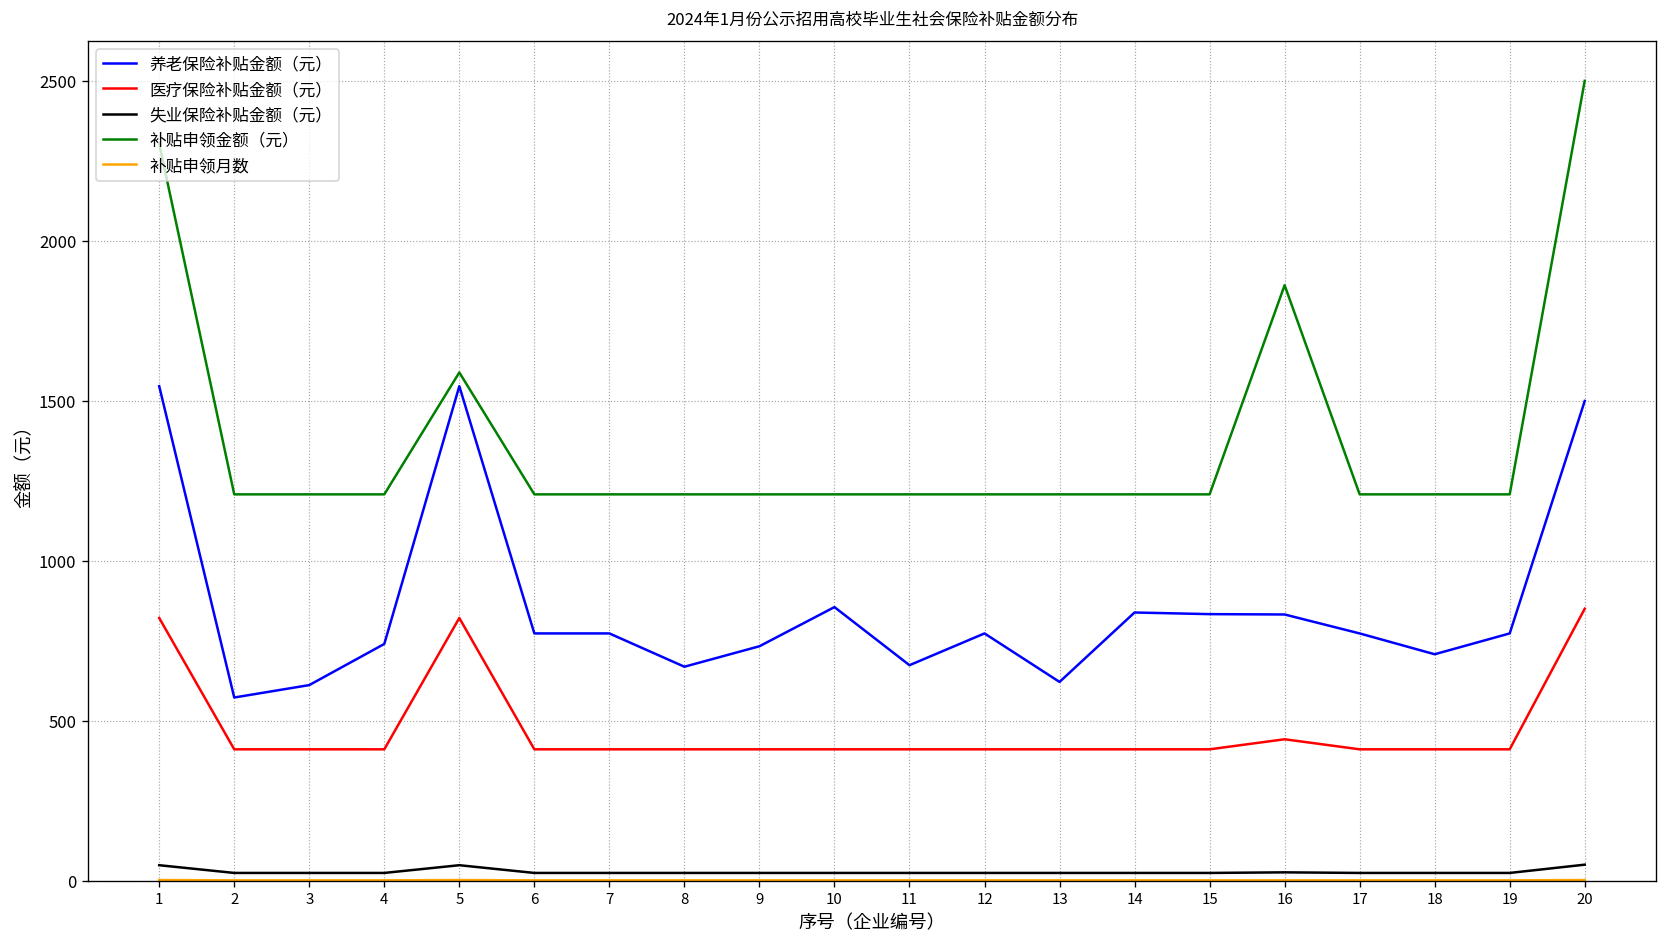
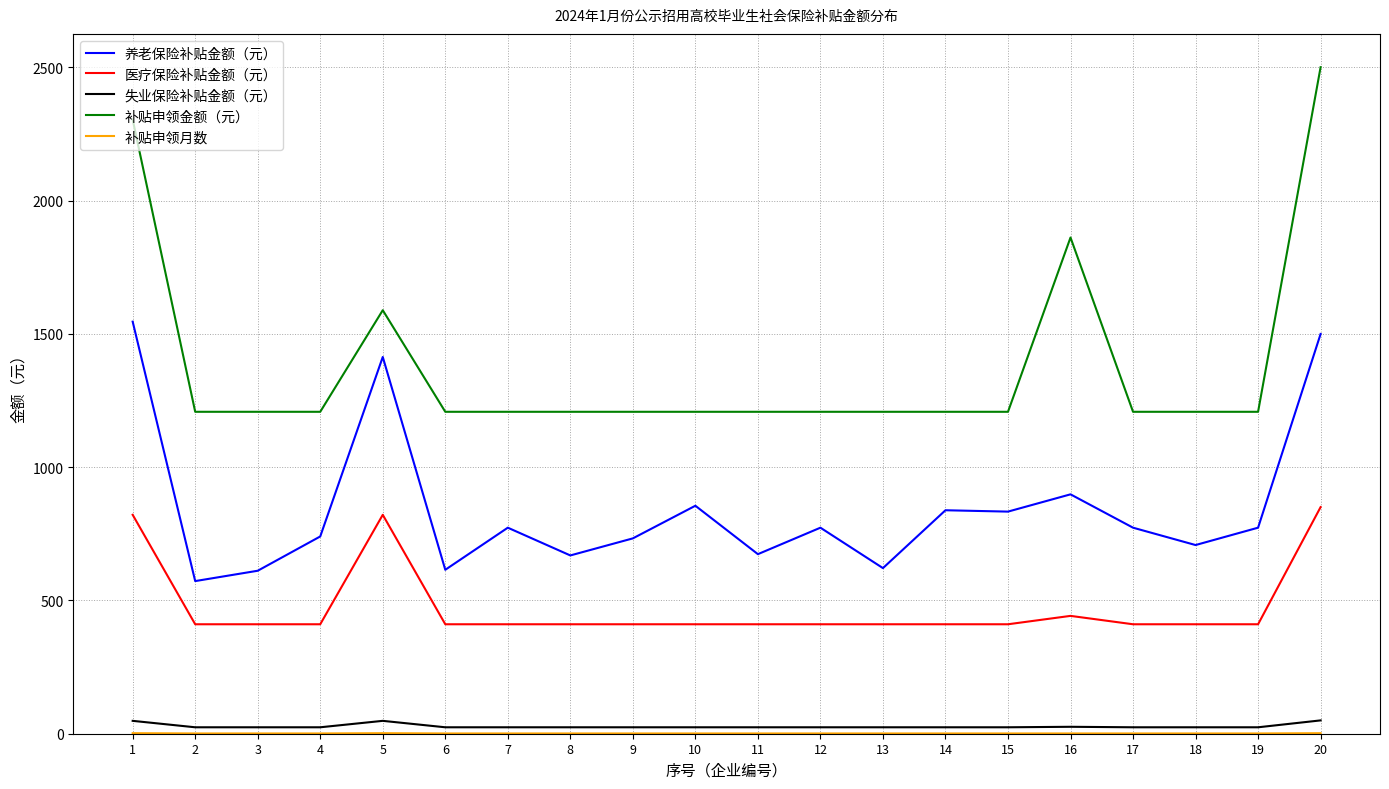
养老保险补贴金额（元）, 5: 1550 -> 1410
养老保险补贴金额（元）, 6: 770 -> 610
养老保险补贴金额（元）, 16: 830 -> 900
